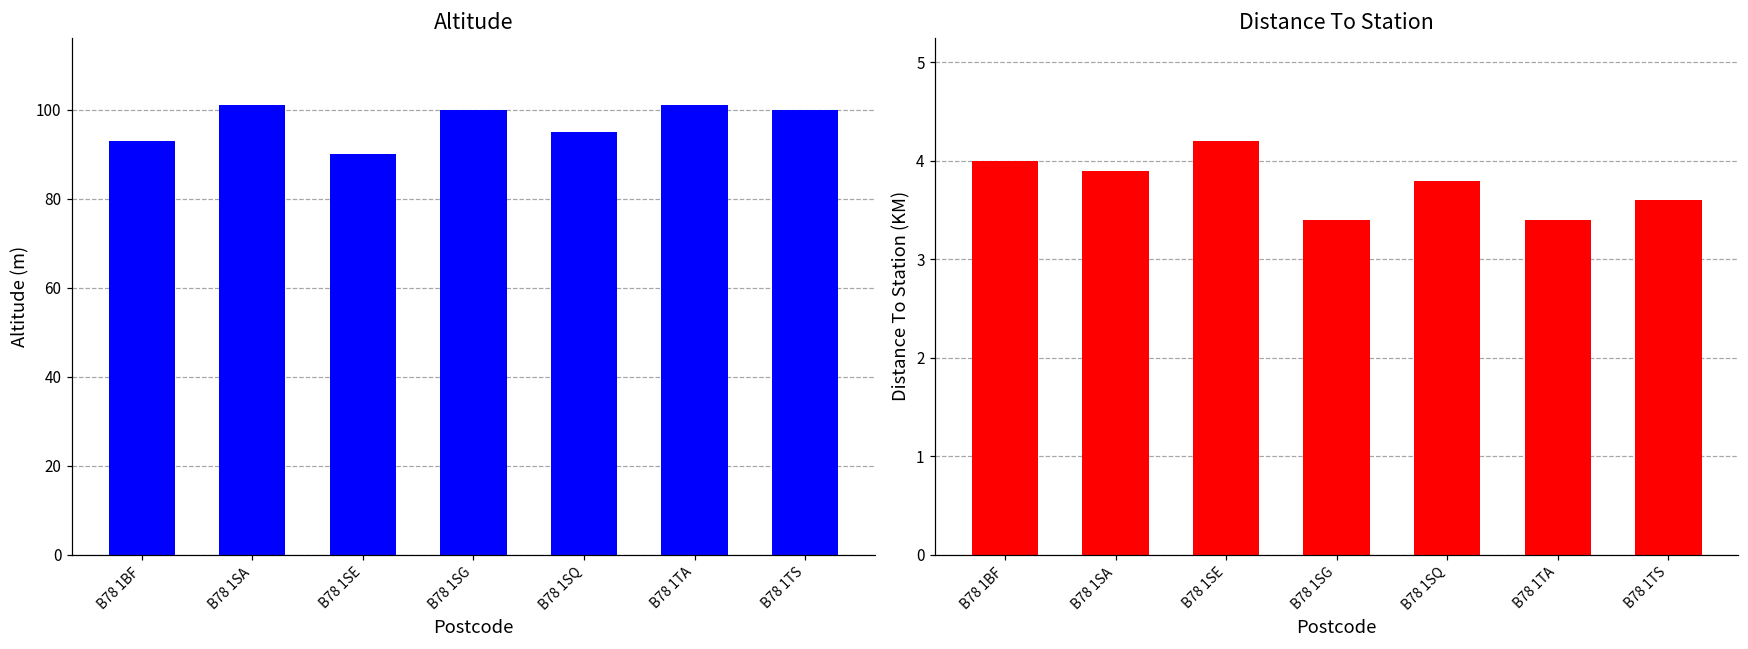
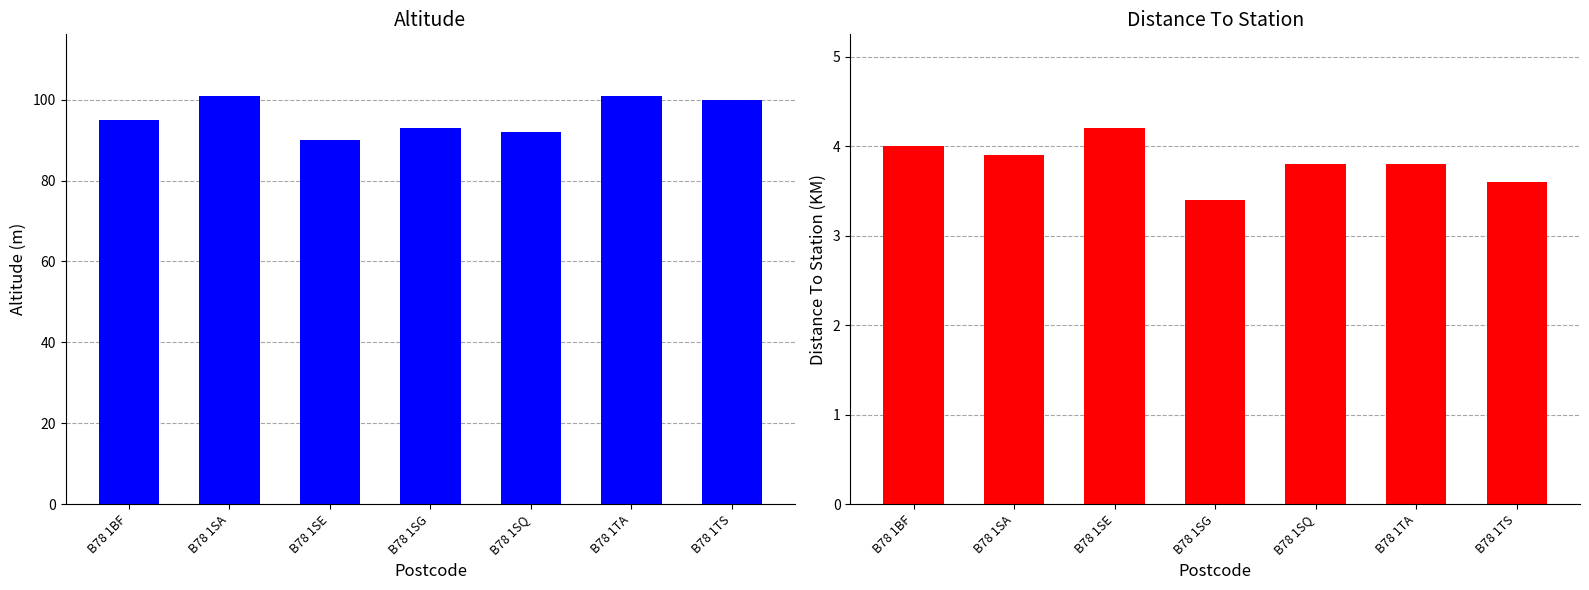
Altitude, B78 1BF: 93 -> 95
Altitude, B78 1SG: 100 -> 93
Altitude, B78 1SQ: 95 -> 92
Distance To Station, B78 1TA: 3.4 -> 3.8
